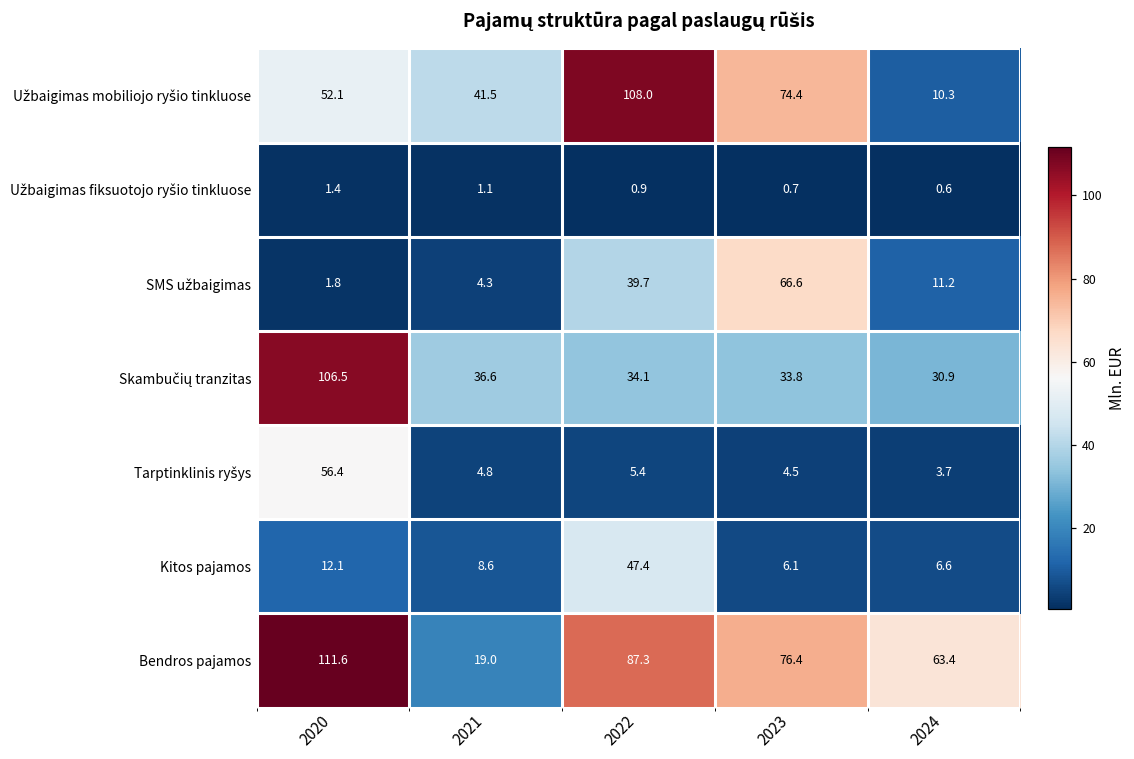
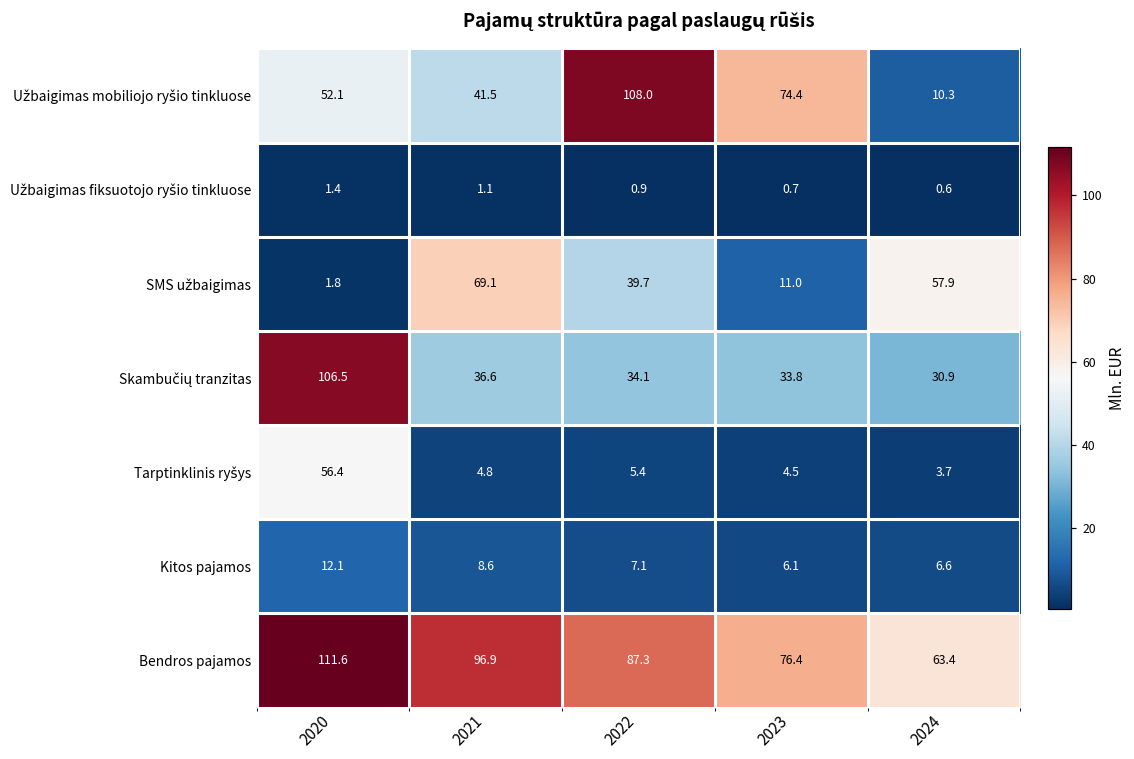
SMS užbaigimas, 2021: 4.3 -> 69.1
SMS užbaigimas, 2023: 66.6 -> 11.0
SMS užbaigimas, 2024: 11.2 -> 57.9
Kitos pajamos, 2022: 47.4 -> 7.1
Bendros pajamos, 2021: 19.0 -> 96.9
